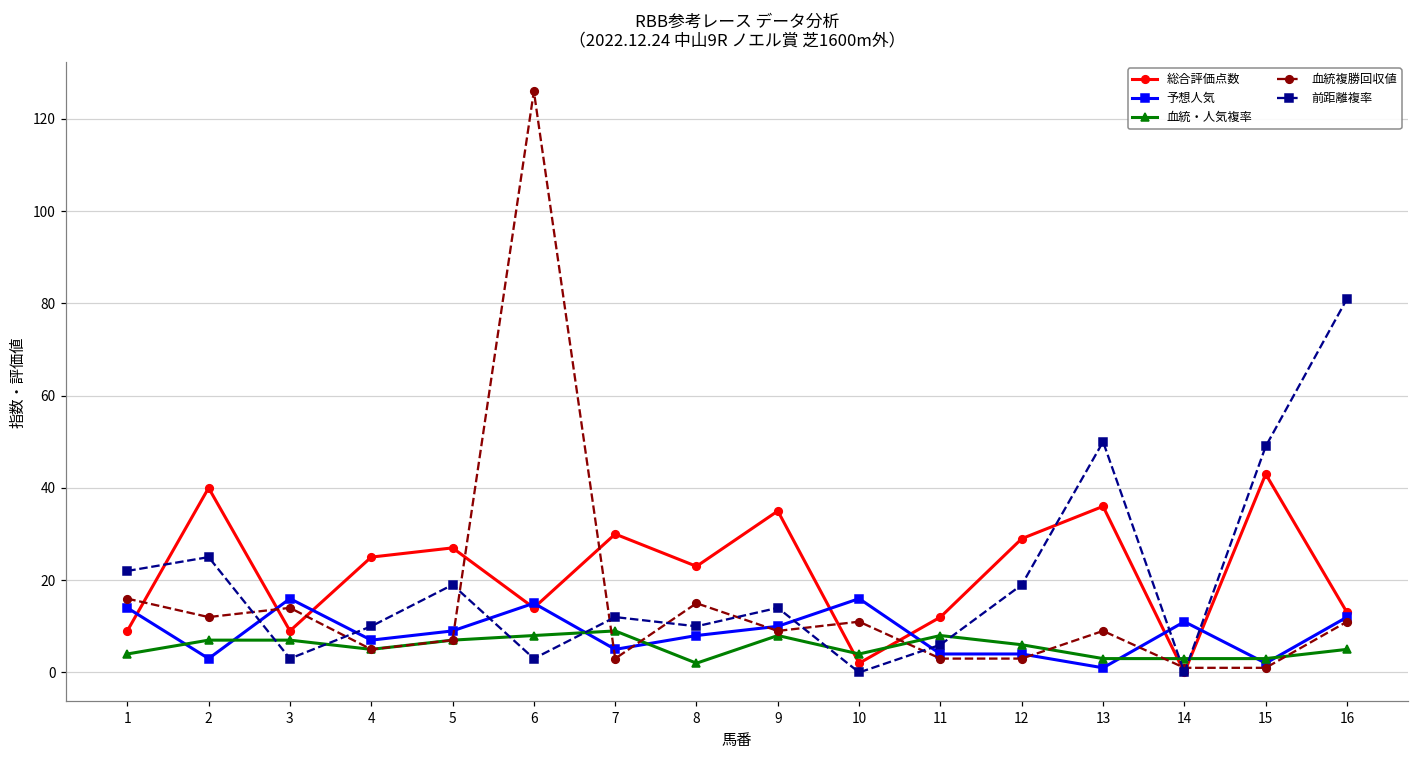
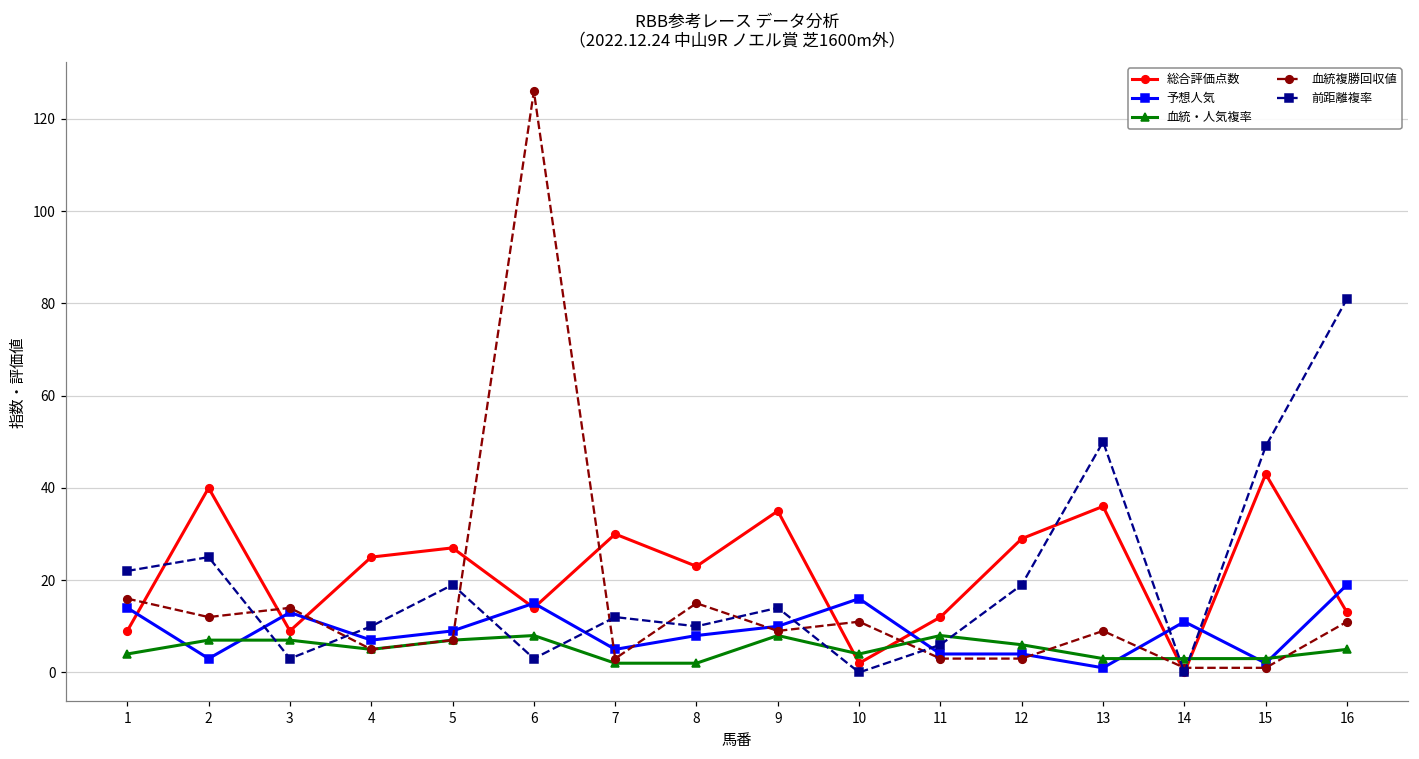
予想人気, 3: 16 -> 13
血統・人気複率, 7: 9 -> 2
予想人気, 16: 12 -> 19
